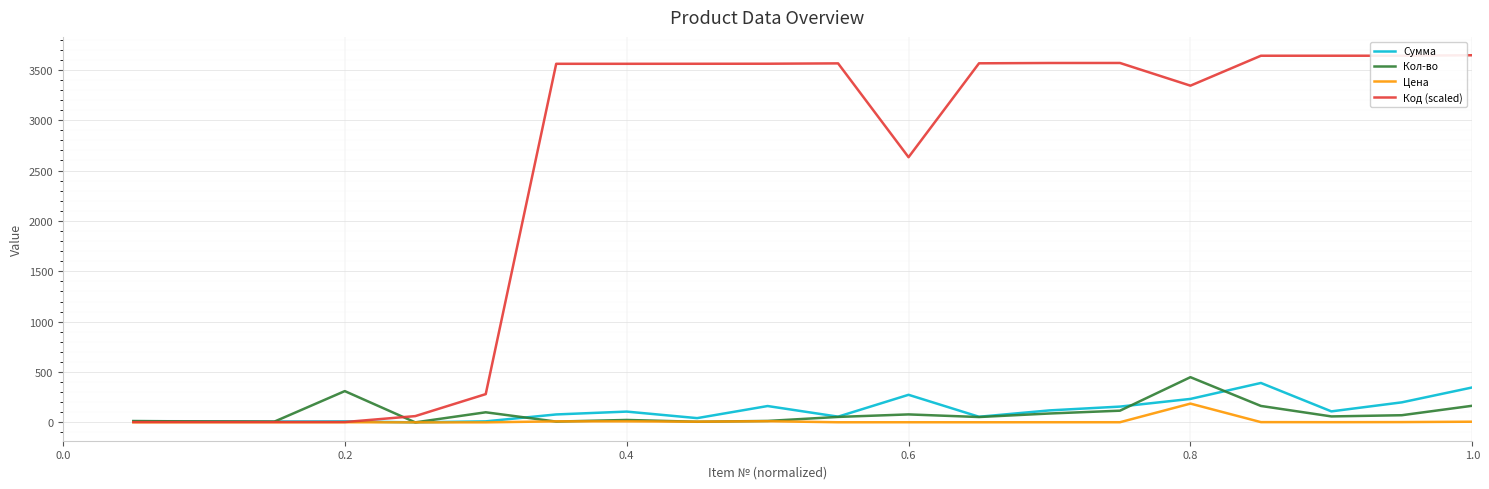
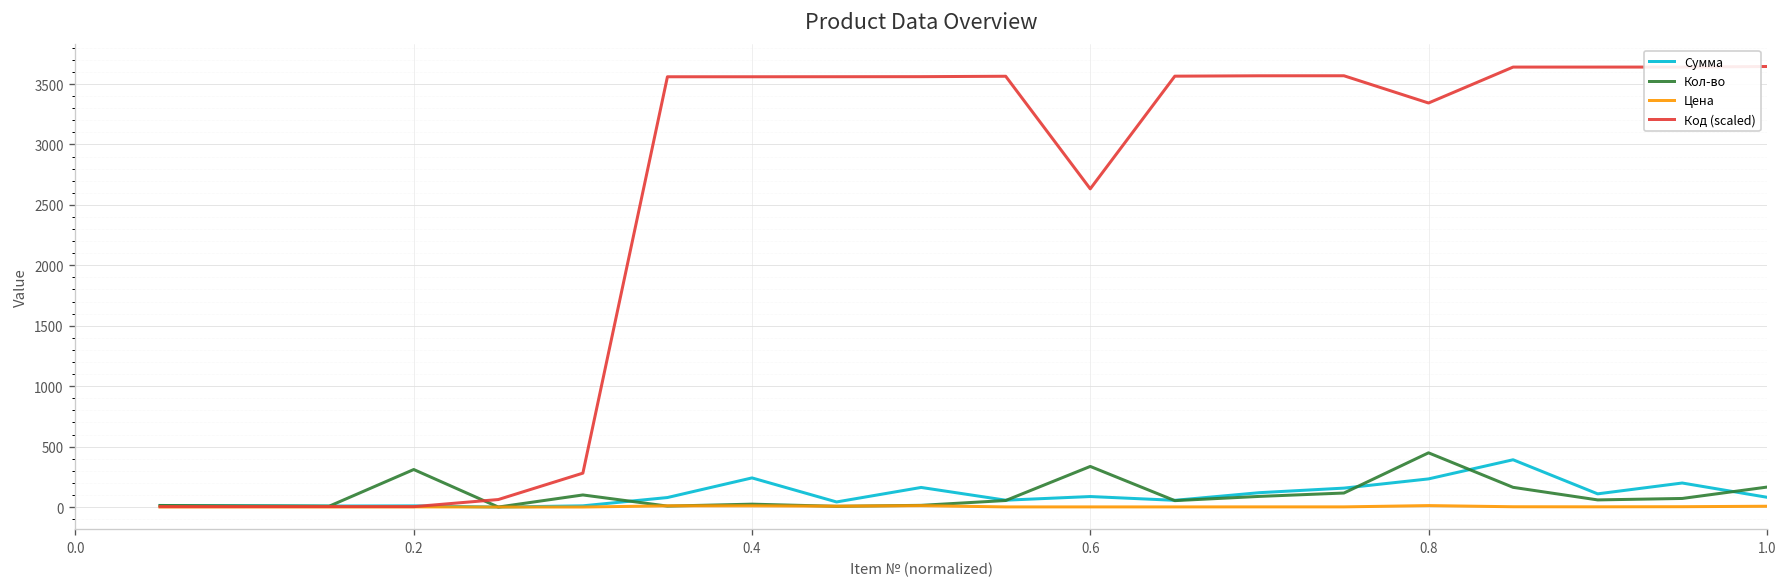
Сумма, 0.4: 110 -> 240
Сумма, 0.6: 270 -> 90
Кол-во, 0.6: 80 -> 340
Цена, 0.8: 190 -> 10
Сумма, 1.0: 350 -> 80
